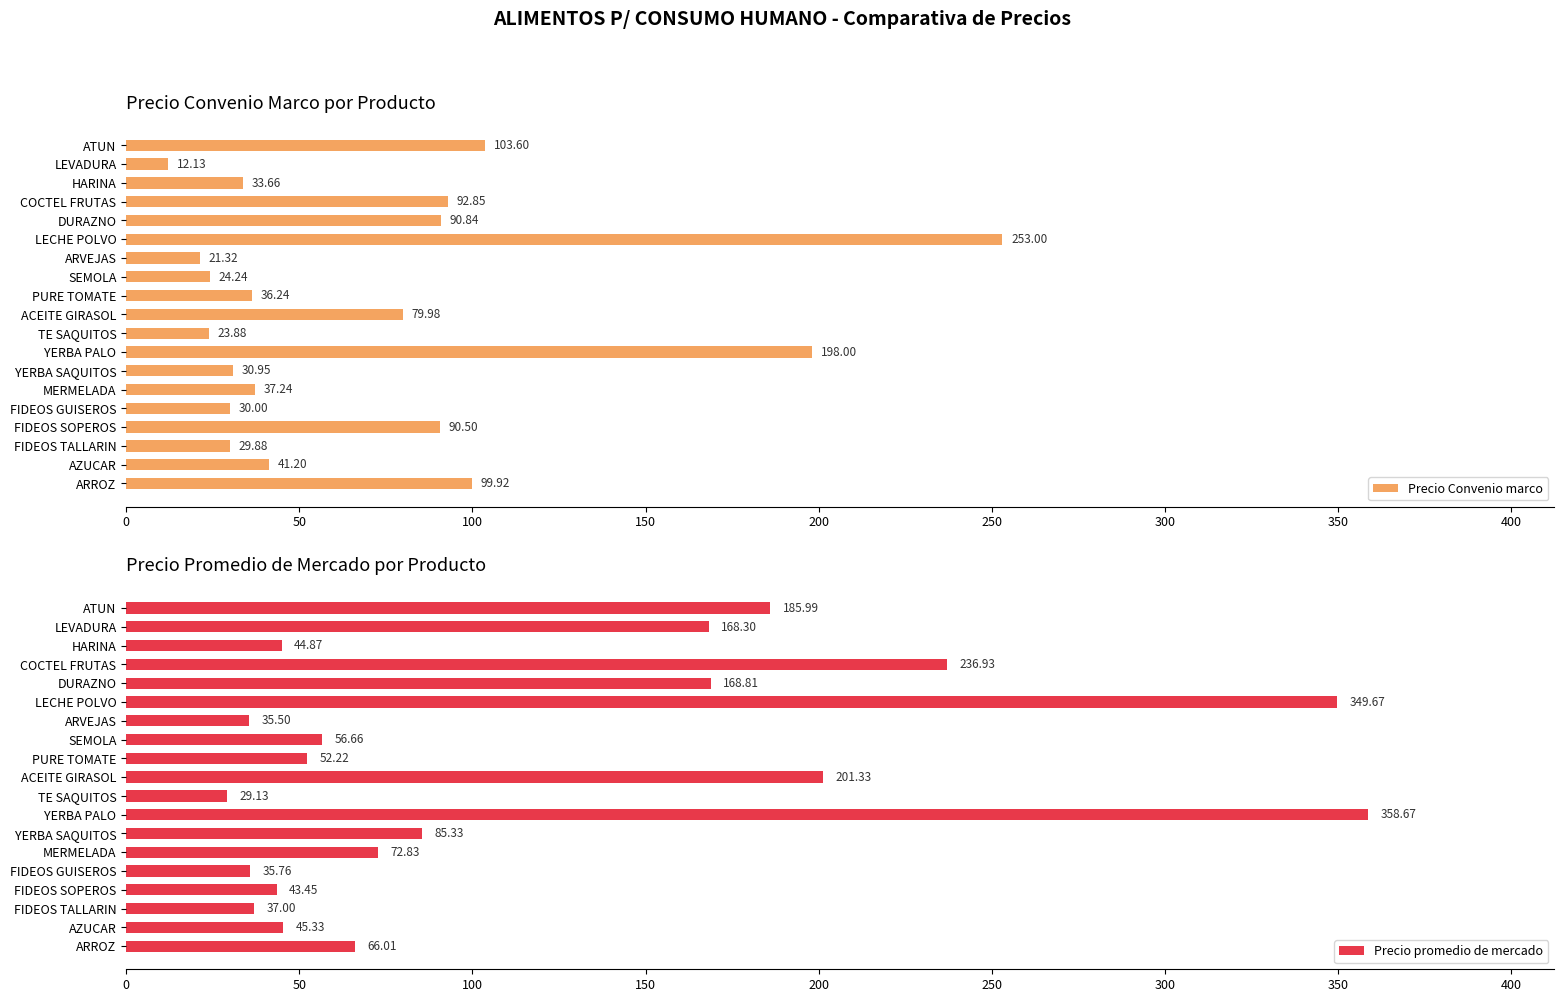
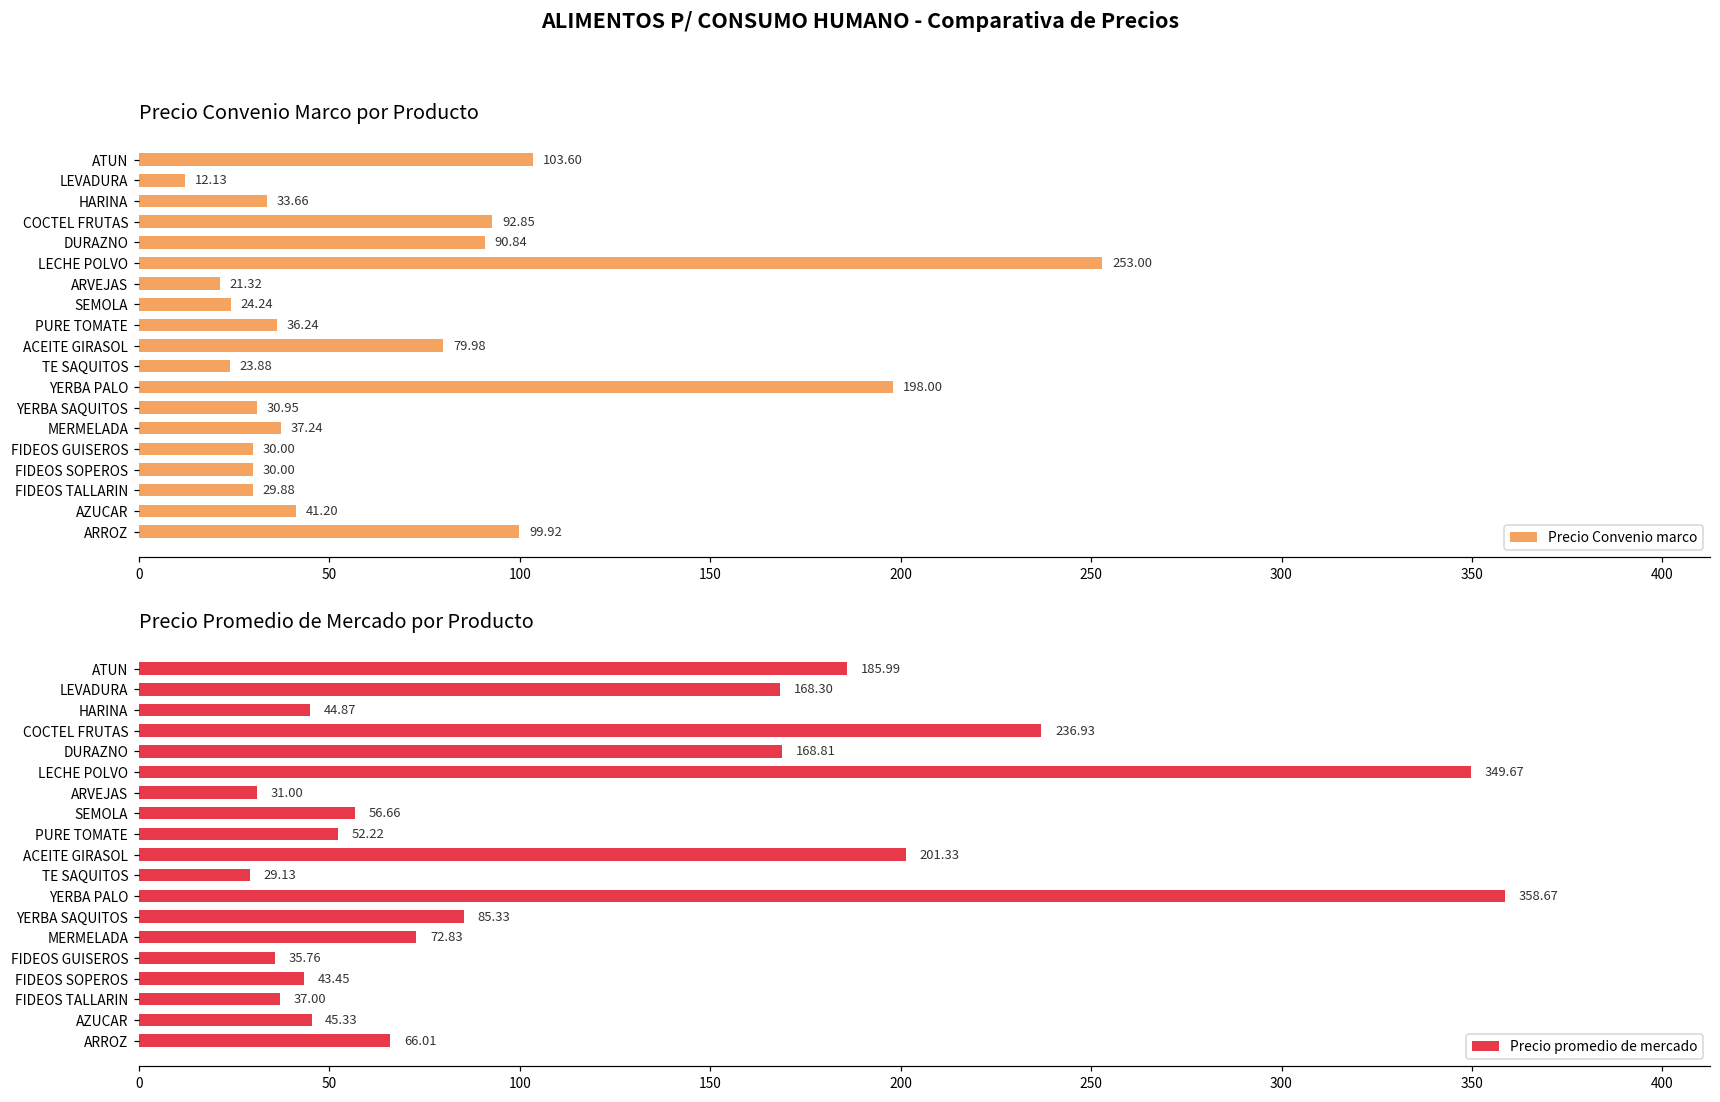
Precio Convenio Marco por Producto, FIDEOS SOPEROS: 90.50 -> 30.00
Precio Promedio de Mercado por Producto, ARVEJAS: 35.50 -> 31.00
